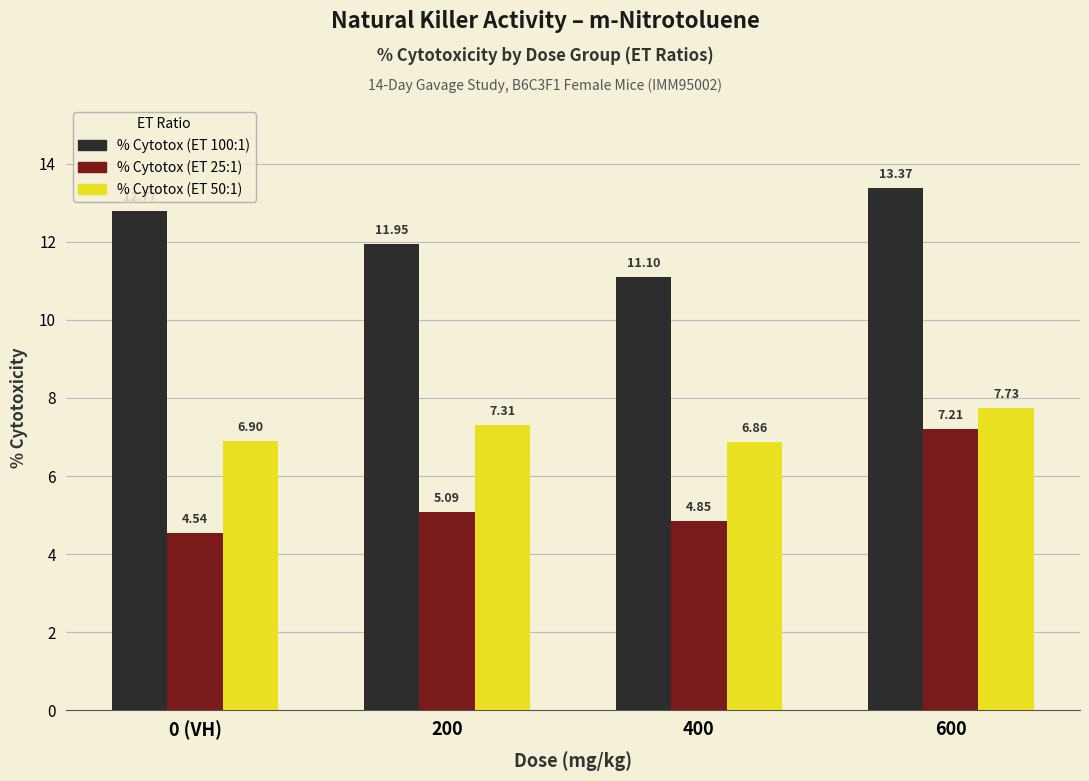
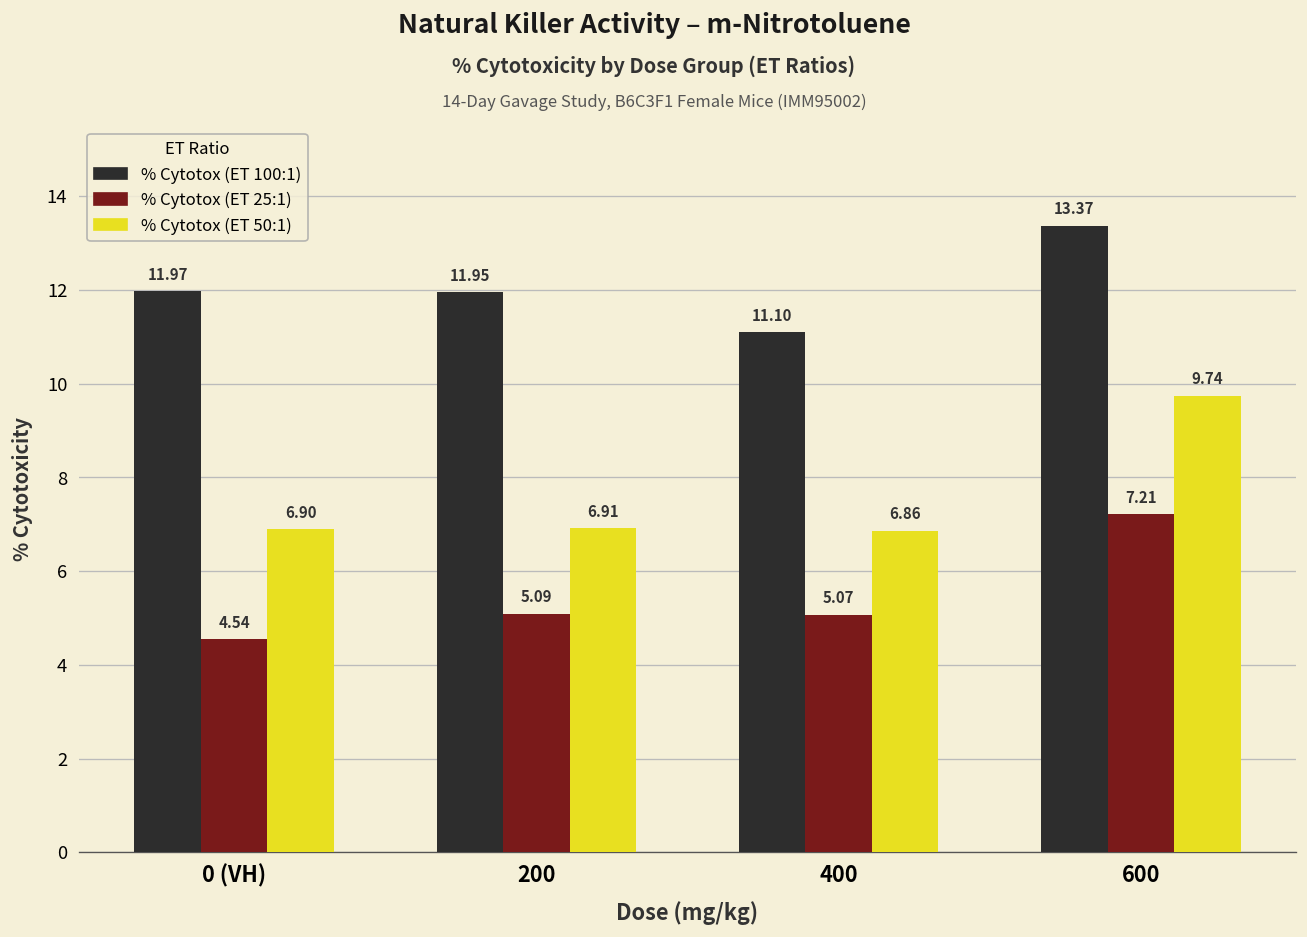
% Cytotox (ET 100:1), 0 (VH): 12.8 -> 12.0
% Cytotox (ET 50:1), 200: 7.31 -> 6.91
% Cytotox (ET 25:1), 400: 4.85 -> 5.07
% Cytotox (ET 50:1), 600: 7.73 -> 9.74
